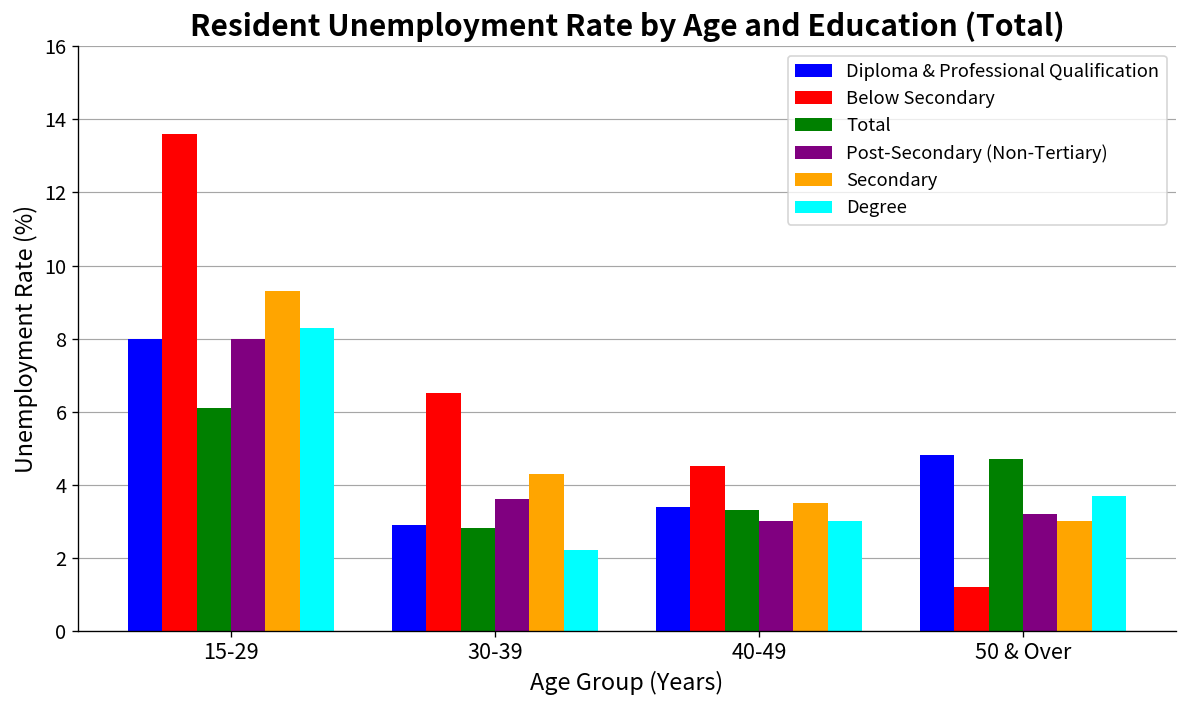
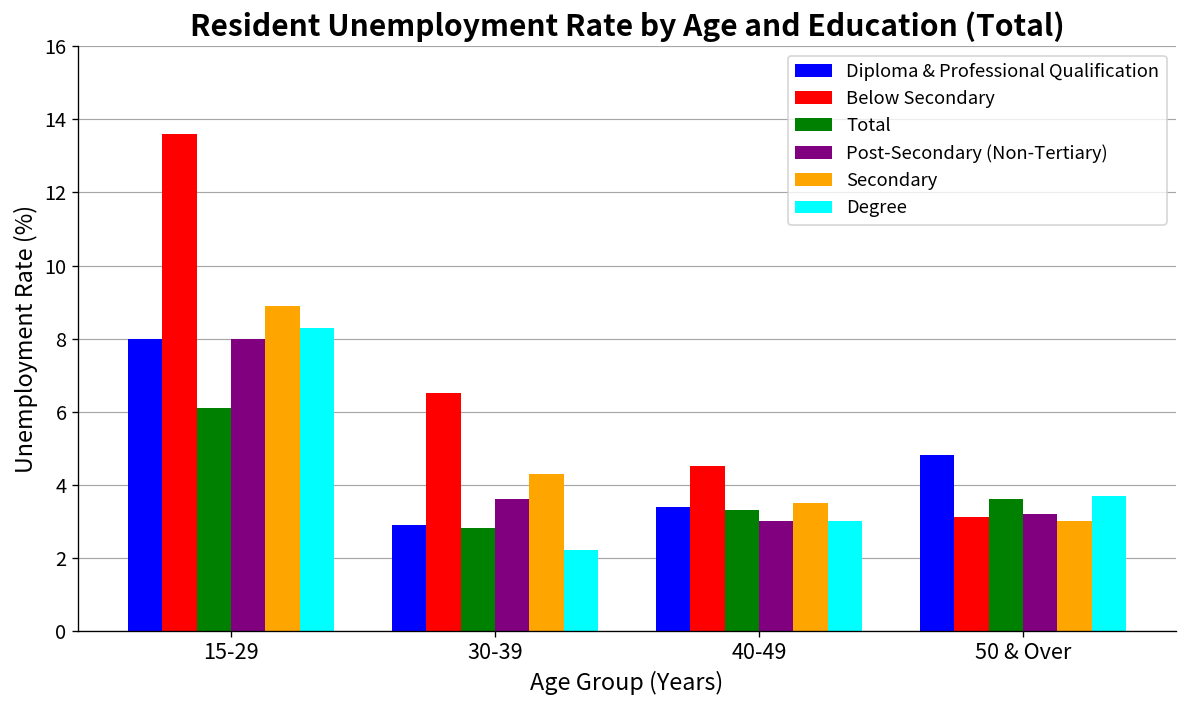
Secondary, 15-29: 9.3 -> 8.9
Below Secondary, 50 & Over: 1.2 -> 3.1
Total, 50 & Over: 4.7 -> 3.6
